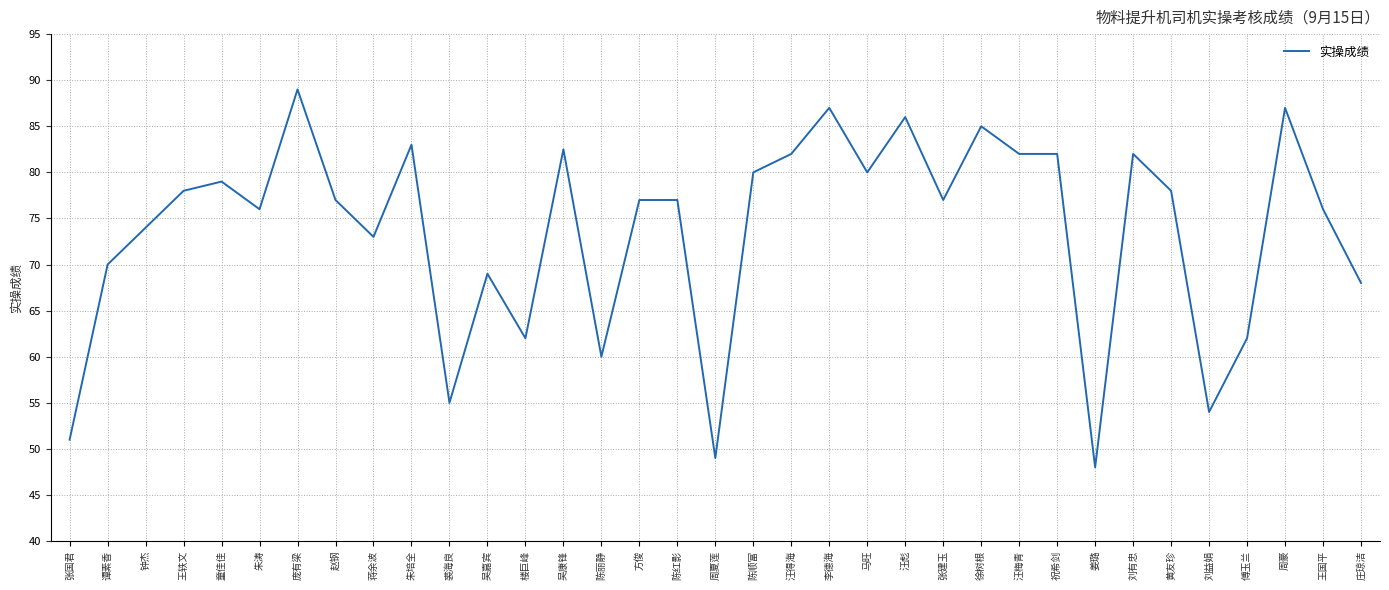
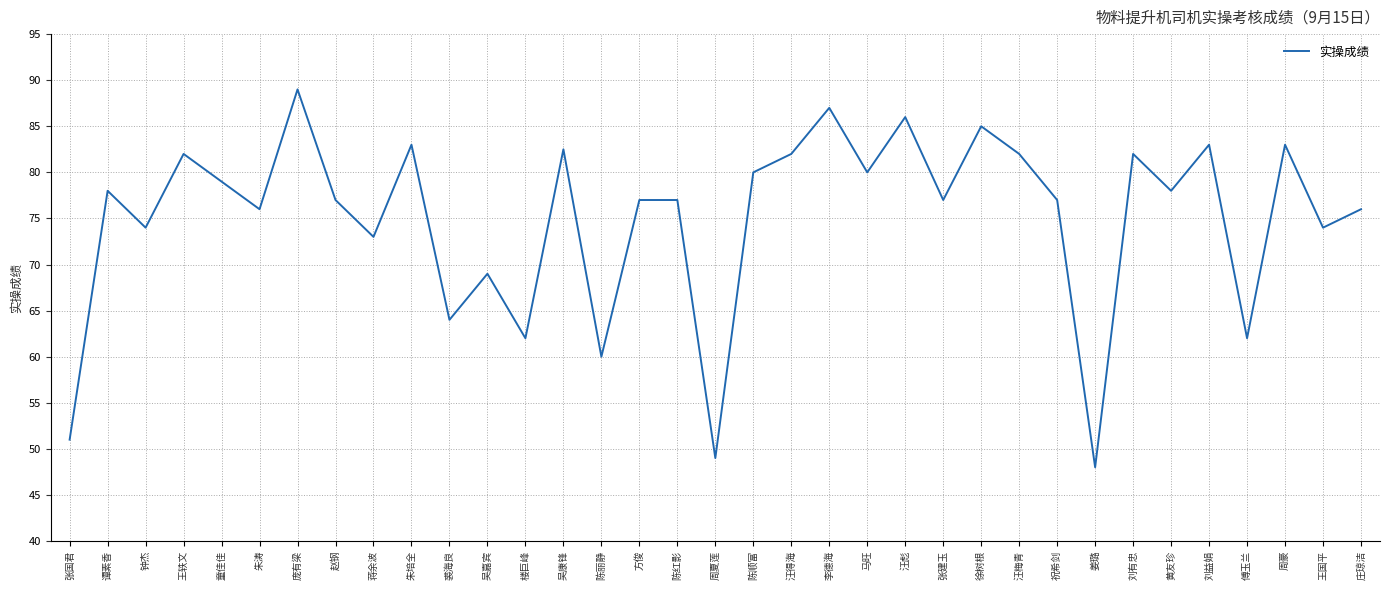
谭素香: 70 -> 78
王轶文: 78 -> 82
裘海良: 55 -> 64
祝希剑: 82 -> 77
刘益娟: 54 -> 83
周豪: 87 -> 83
王国平: 76 -> 74
庄琼洁: 68 -> 76
